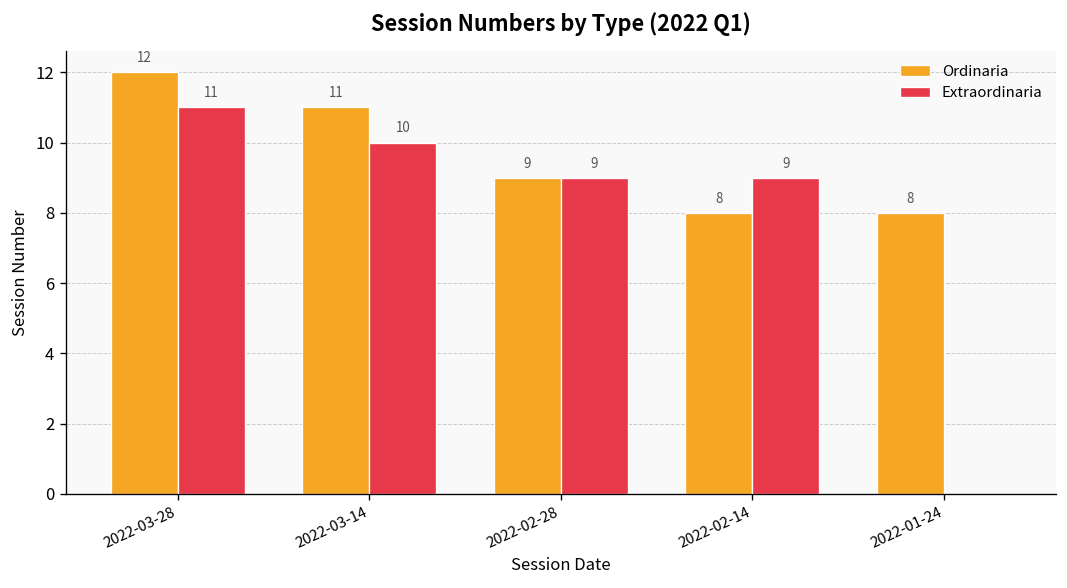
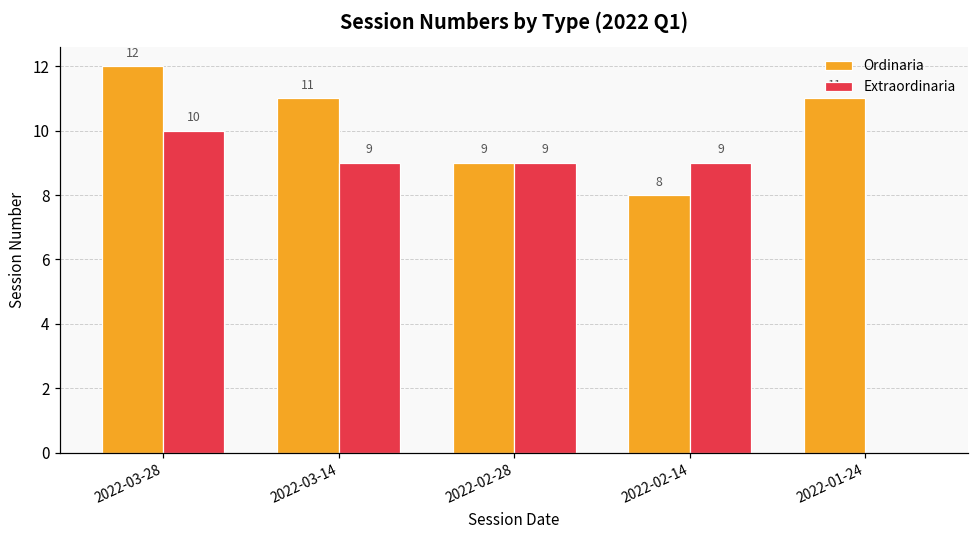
Extraordinaria, 2022-03-28: 11 -> 10
Extraordinaria, 2022-03-14: 10 -> 9
Ordinaria, 2022-01-24: 8 -> 11
